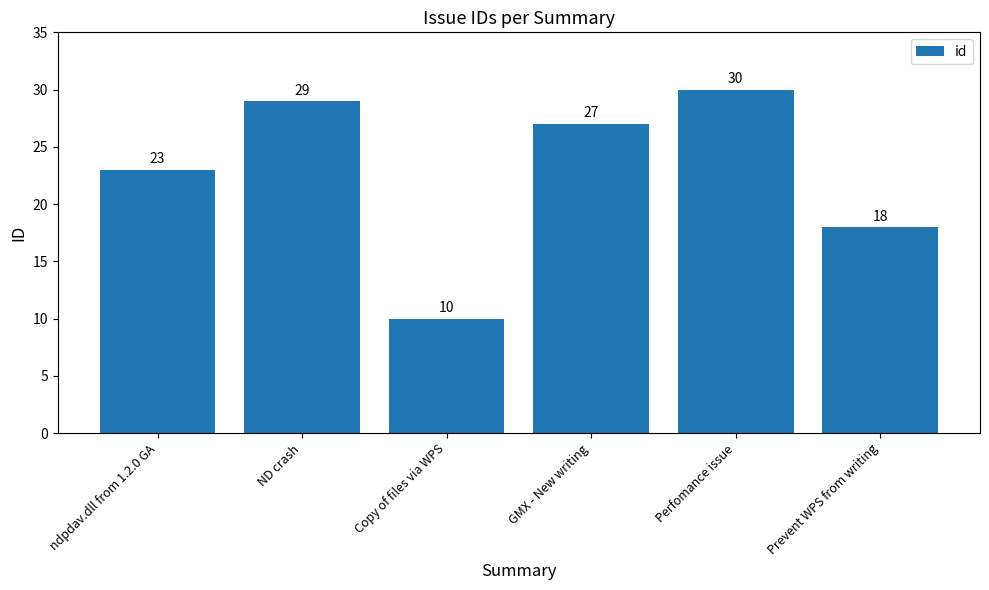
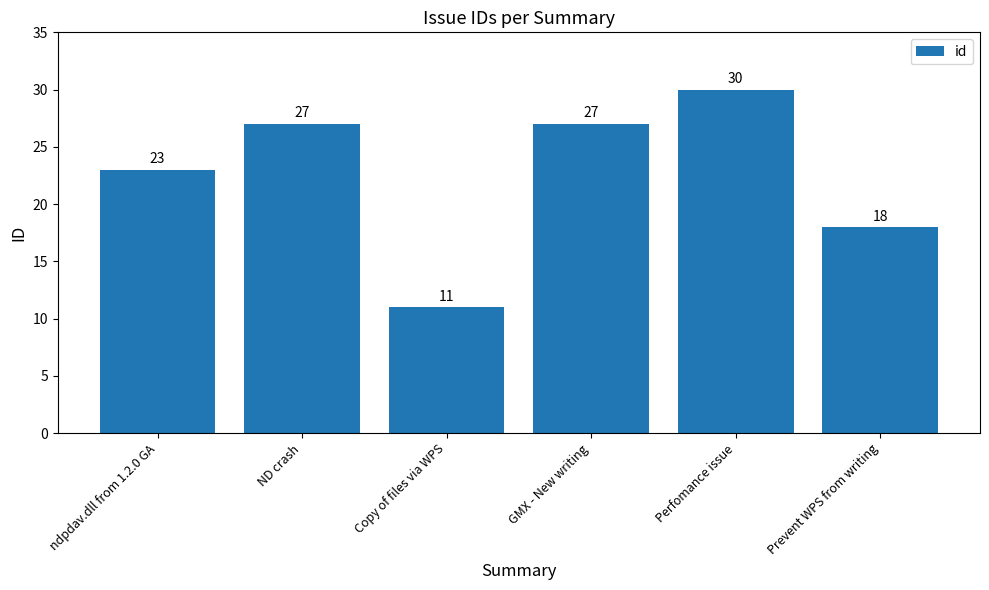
ND crash: 29 -> 27
Copy of files via WPS: 10 -> 11
